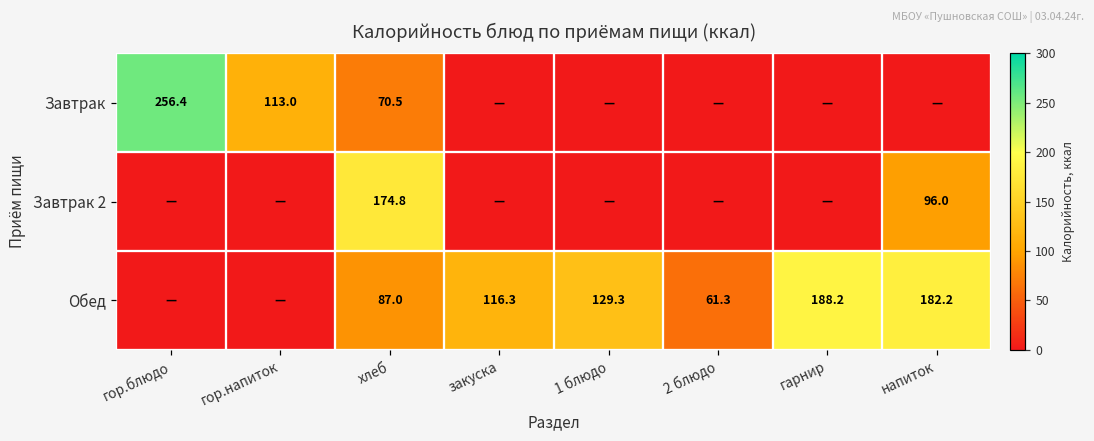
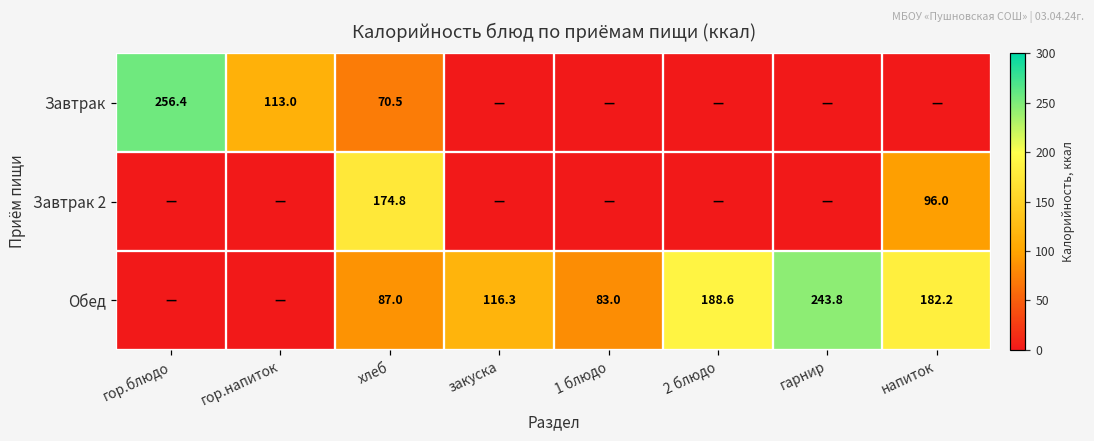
Обед, 1 блюдо: 129.3 -> 83.0
Обед, 2 блюдо: 61.3 -> 188.6
Обед, гарнир: 188.2 -> 243.8
